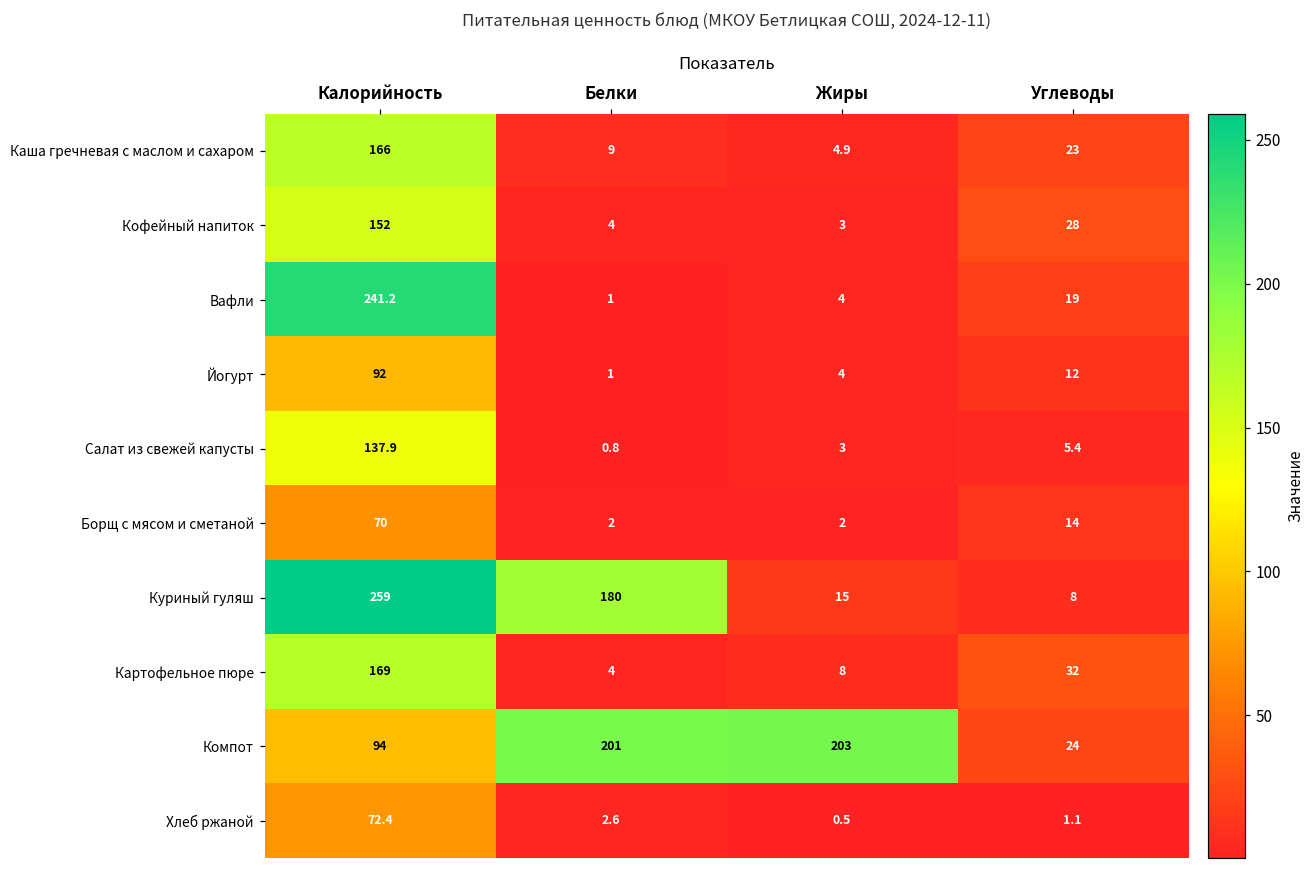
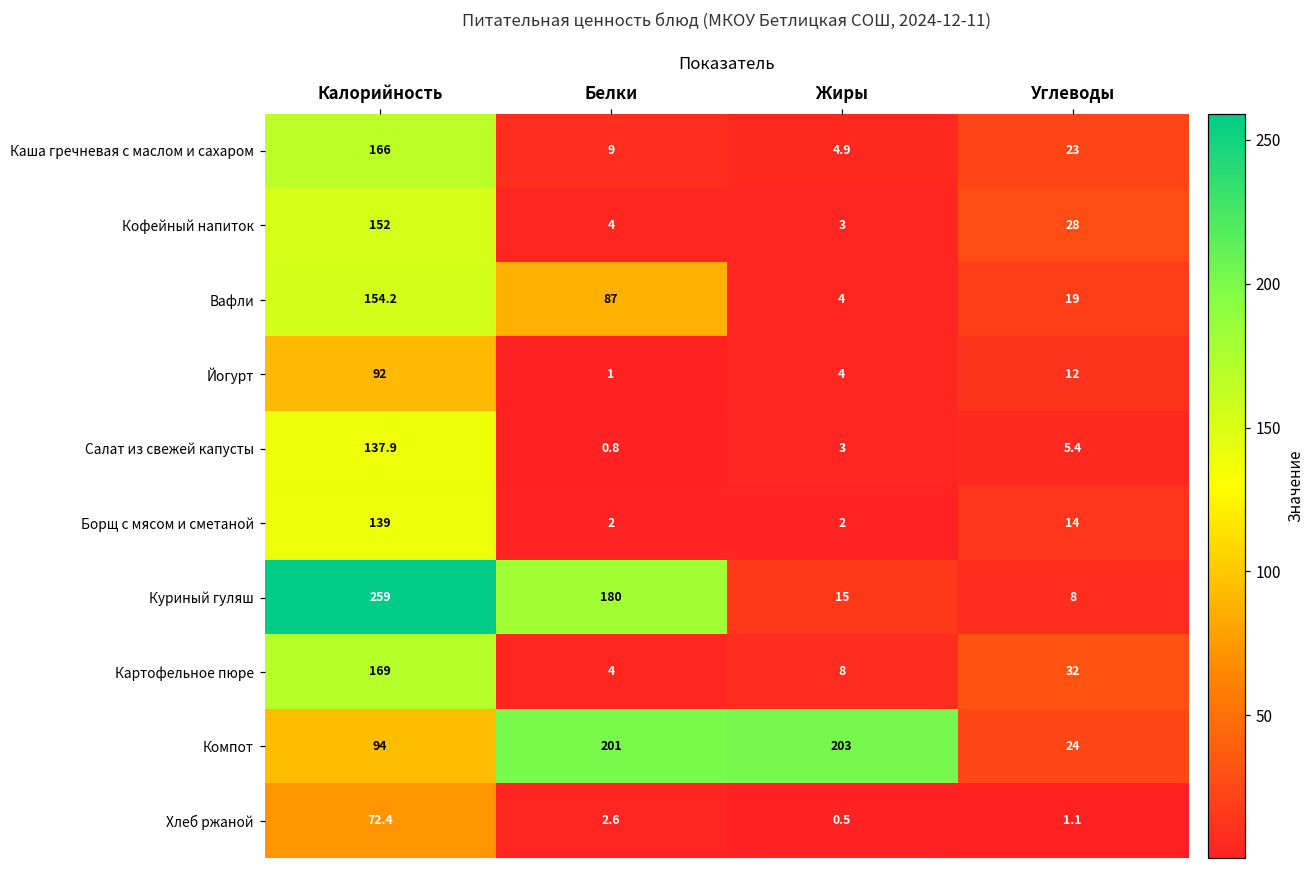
Вафли, Калорийность: 241.2 -> 154.2
Вафли, Белки: 1 -> 87
Борщ с мясом и сметаной, Калорийность: 70 -> 139
